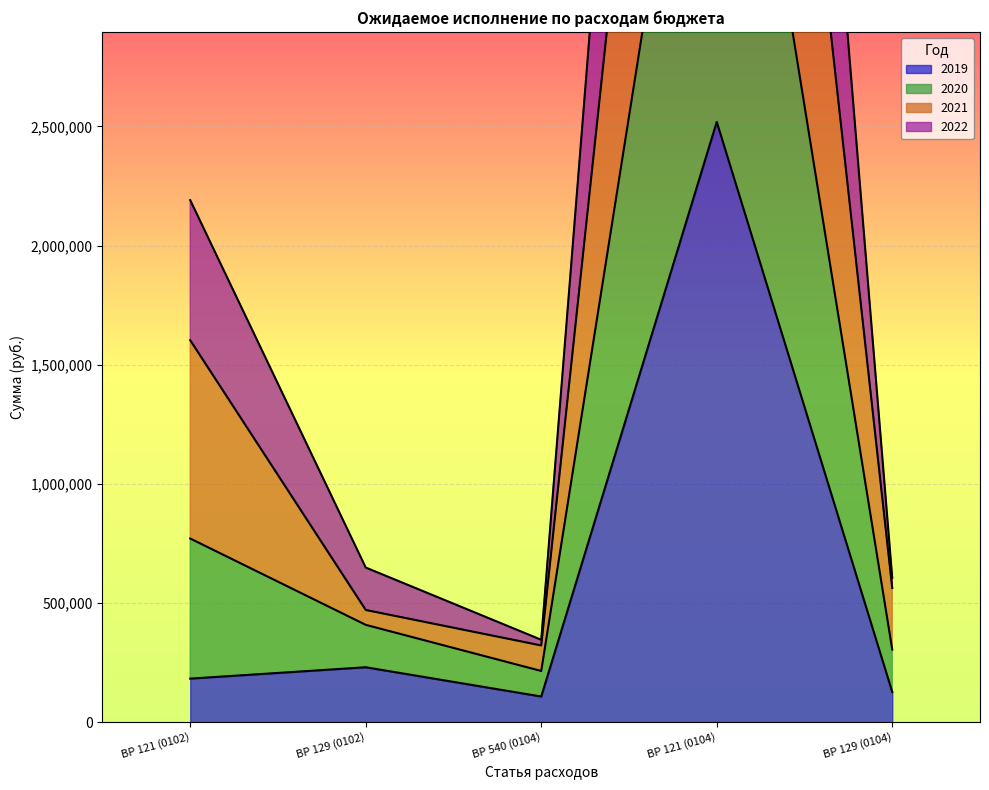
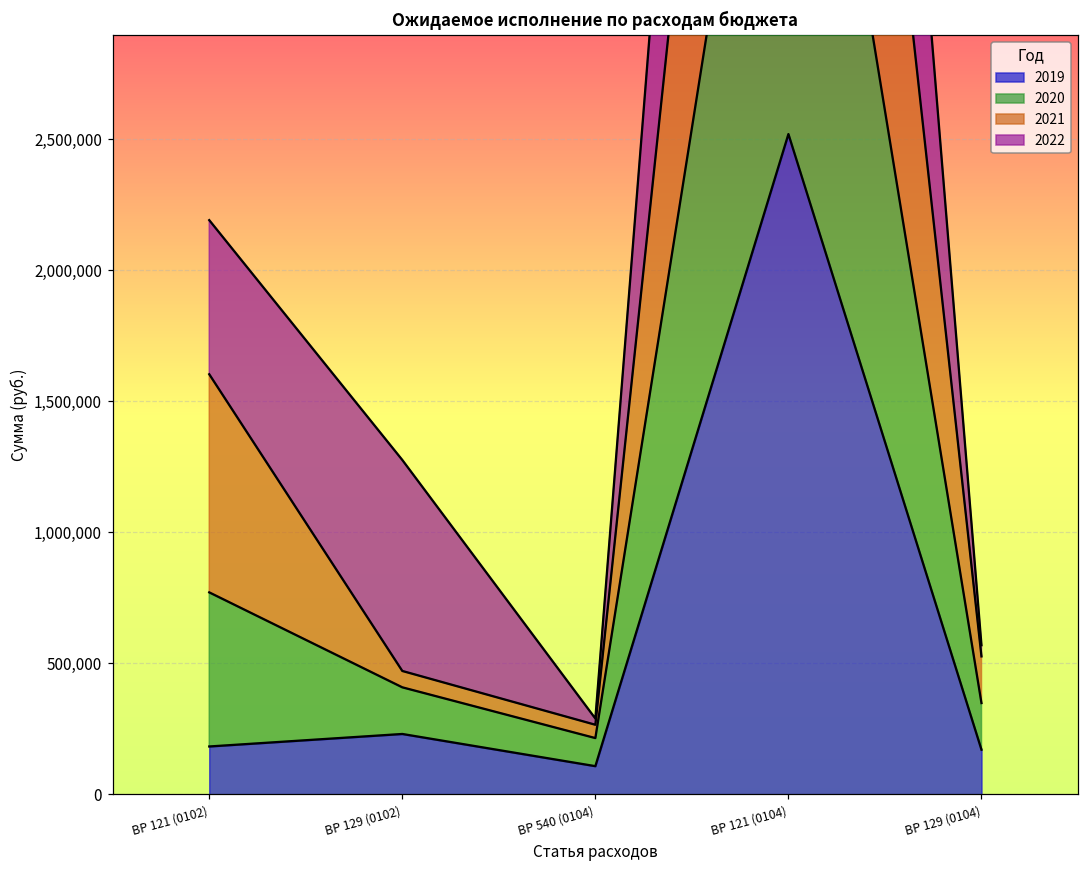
2022, ВР 129 (0102): 180,000 -> 810,000
2021, ВР 540 (0104): 110,000 -> 50,000
2019, ВР 129 (0104): 130,000 -> 170,000
2021, ВР 129 (0104): 260,000 -> 180,000
